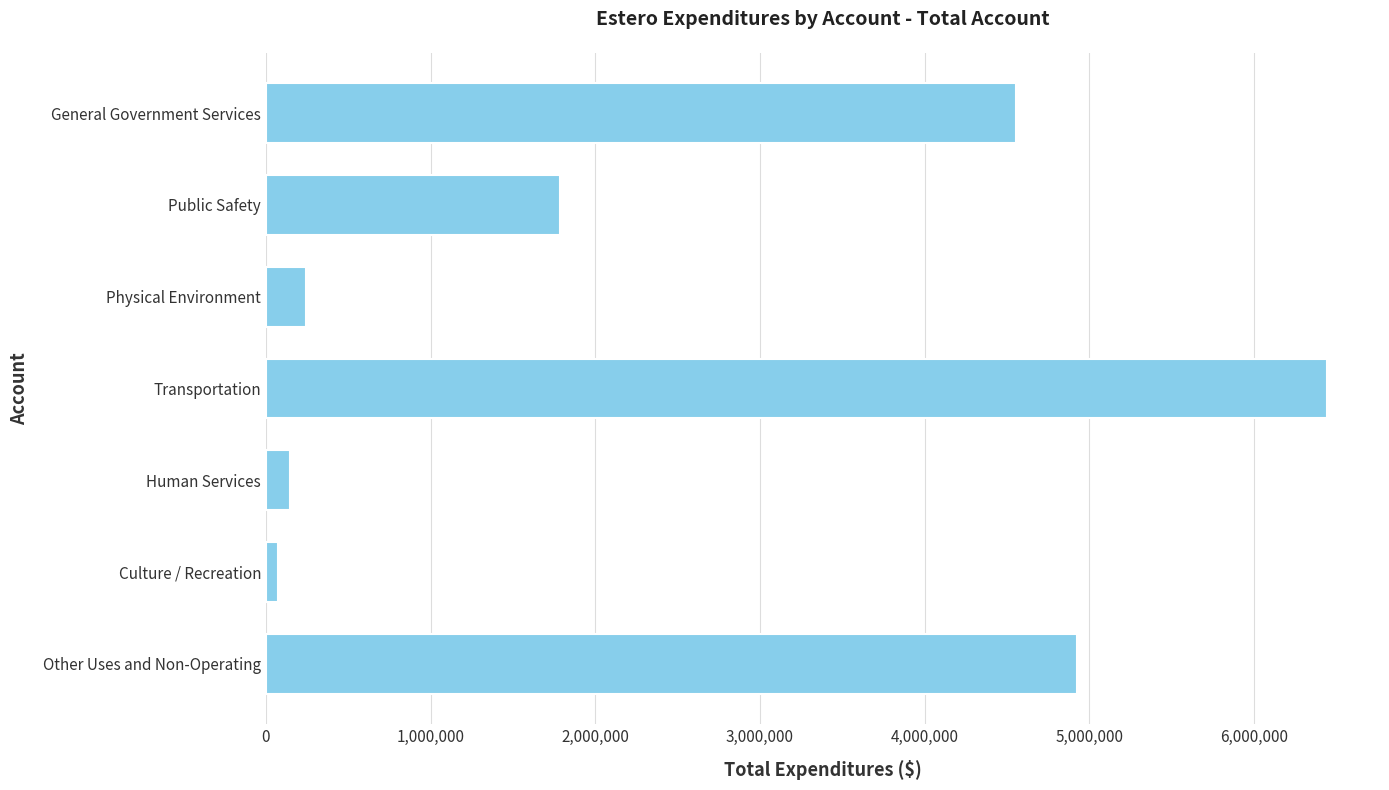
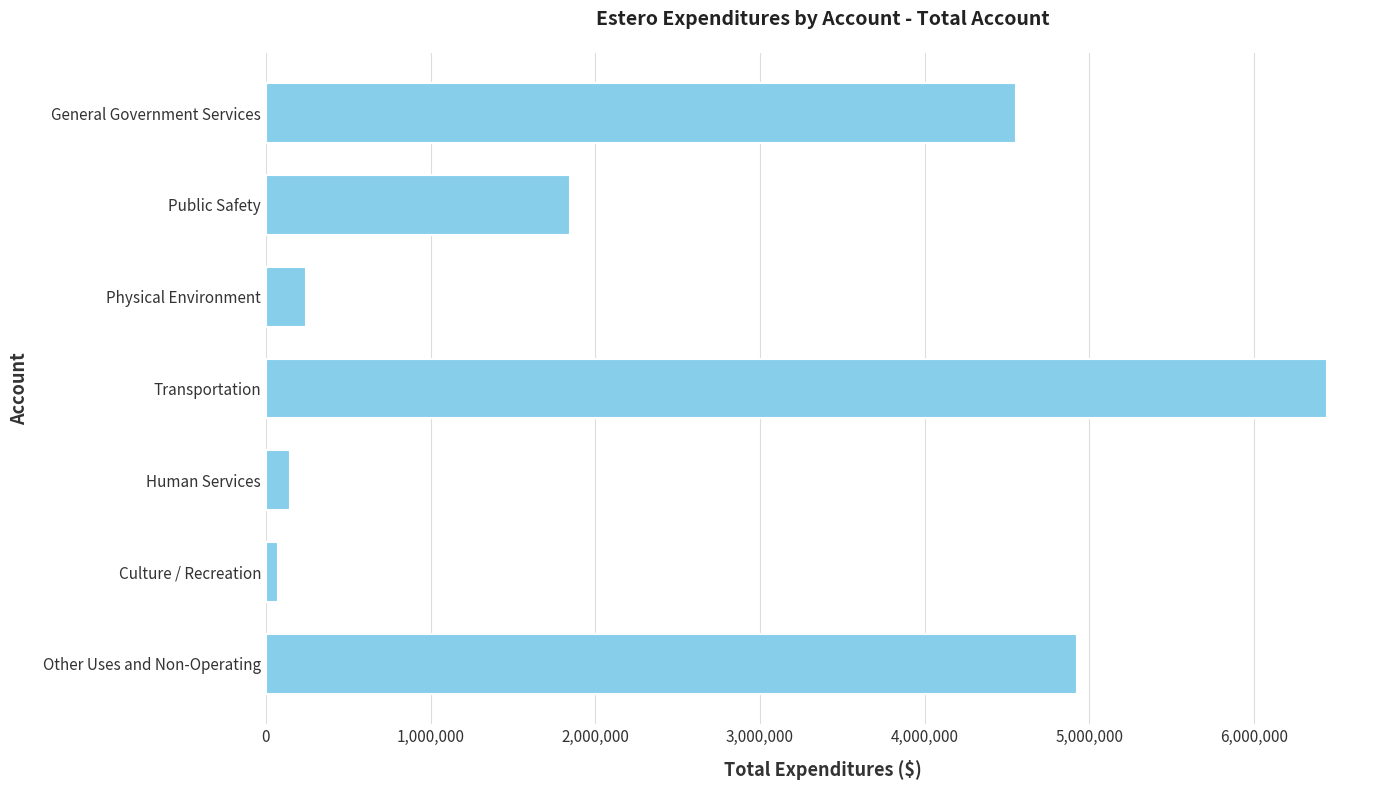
Public Safety: 1,790,000 -> 1,840,000
